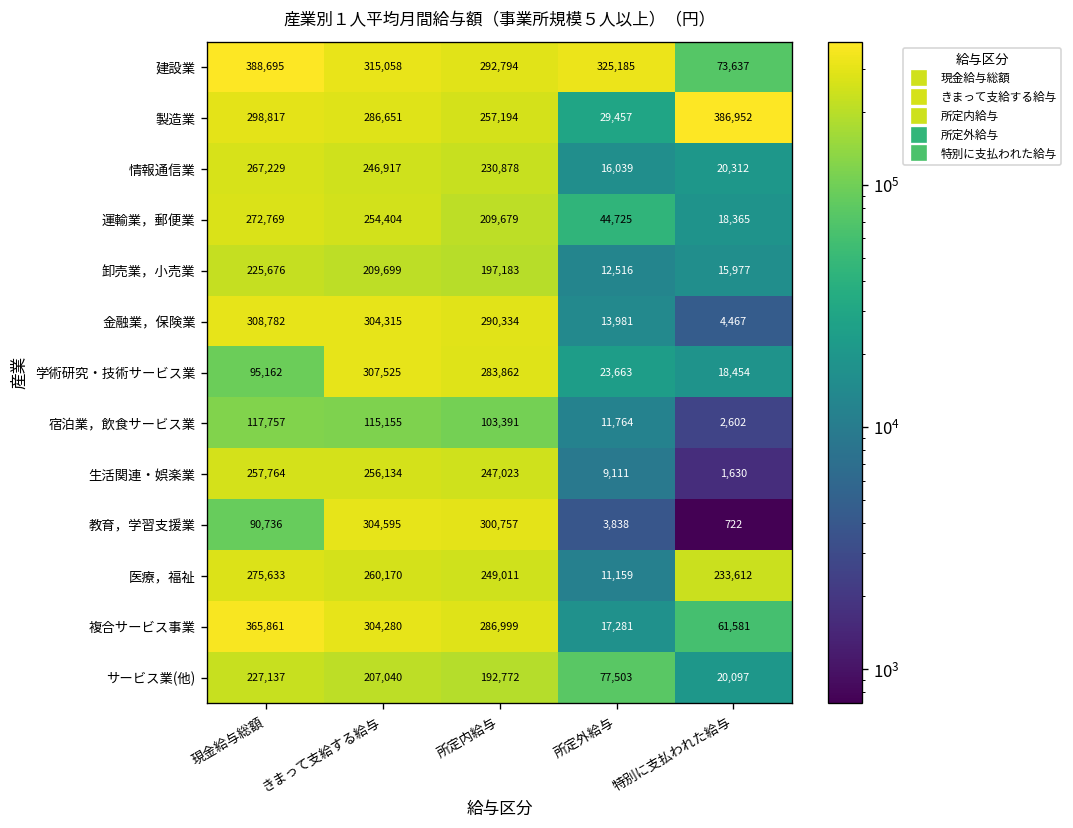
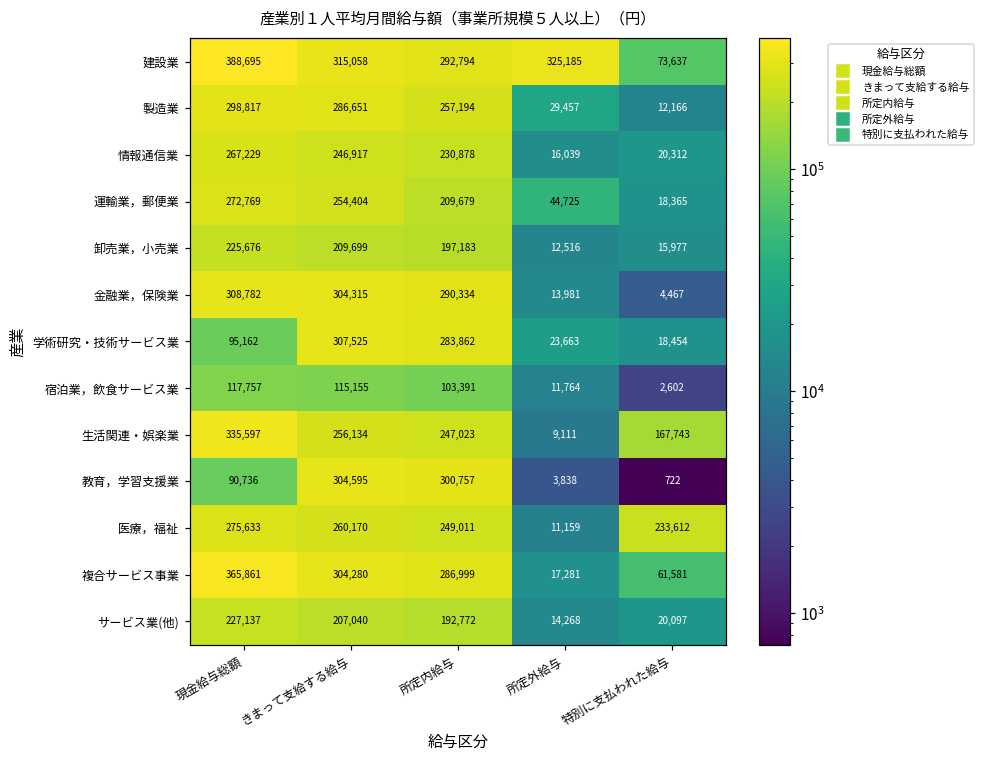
製造業, 特別に支払われた給与: 386,952 -> 12,166
生活関連・娯楽業, 現金給与総額: 257,764 -> 335,597
生活関連・娯楽業, 特別に支払われた給与: 1,630 -> 167,743
サービス業(他), 所定外給与: 77,503 -> 14,268
